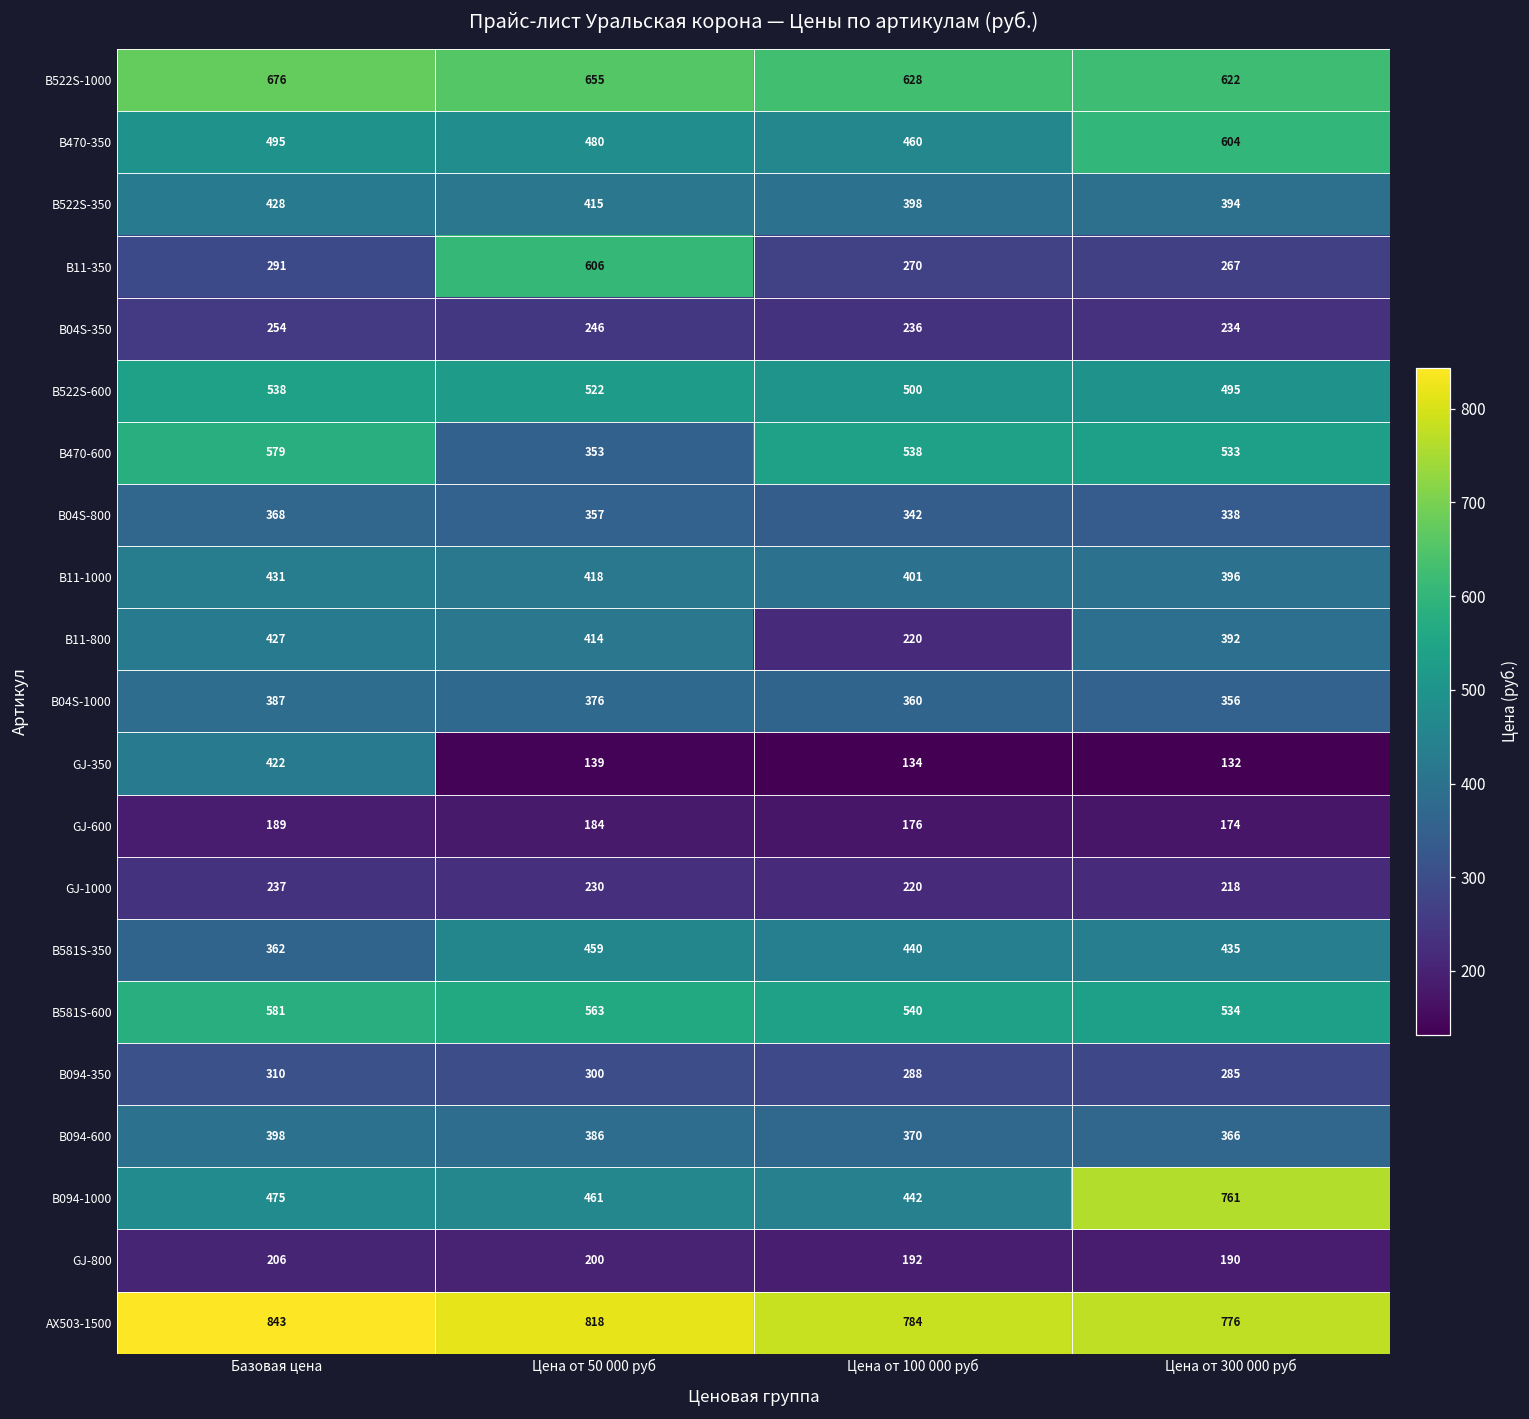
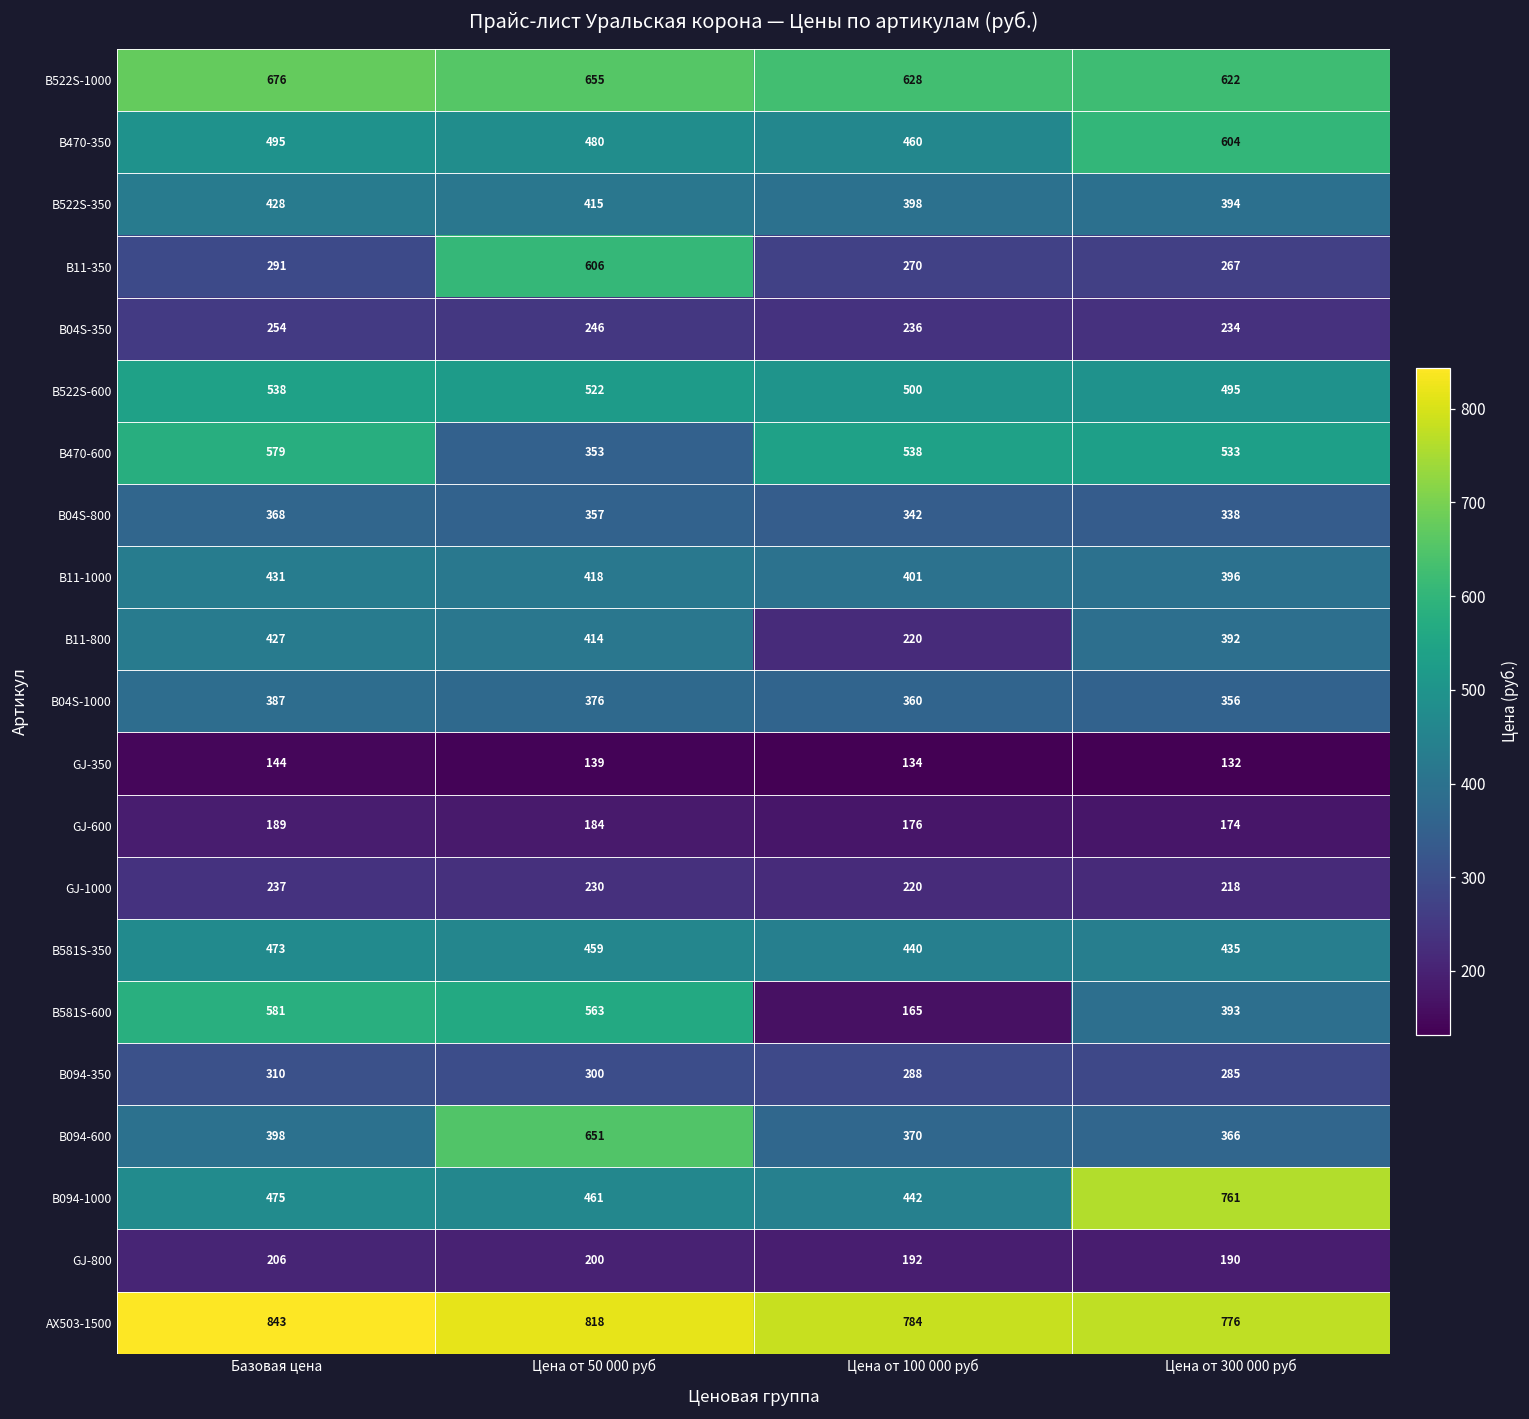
GJ-350, Базовая цена: 422 -> 144
B581S-350, Базовая цена: 362 -> 473
B581S-600, Цена от 100 000 руб: 540 -> 165
B581S-600, Цена от 300 000 руб: 534 -> 393
B094-600, Цена от 50 000 руб: 386 -> 651
